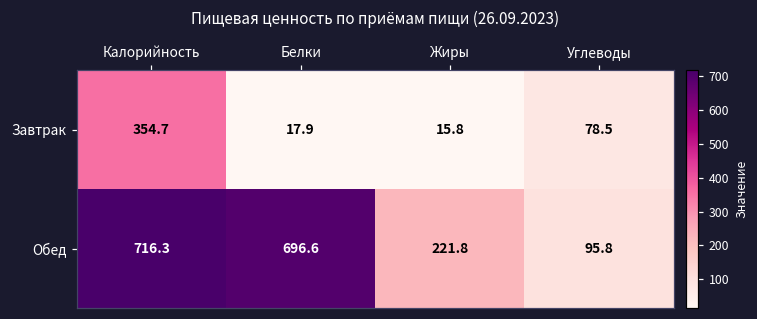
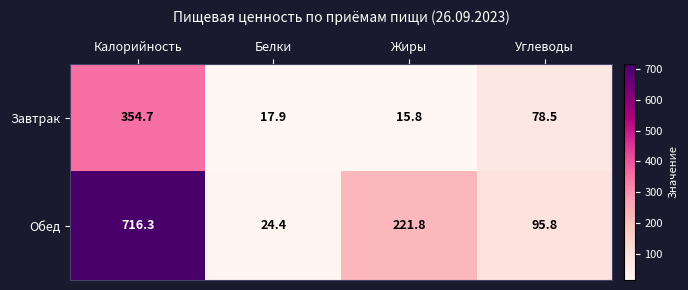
Обед, Белки: 696.6 -> 24.4
